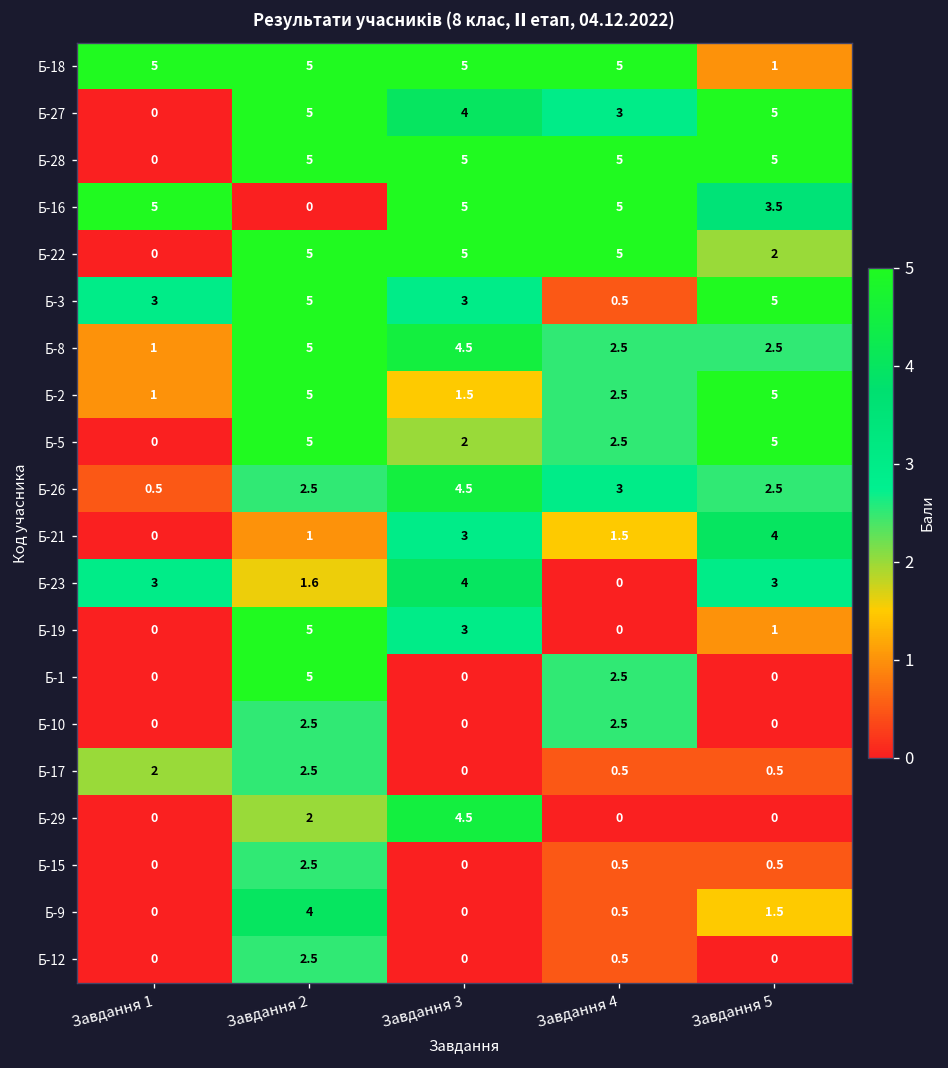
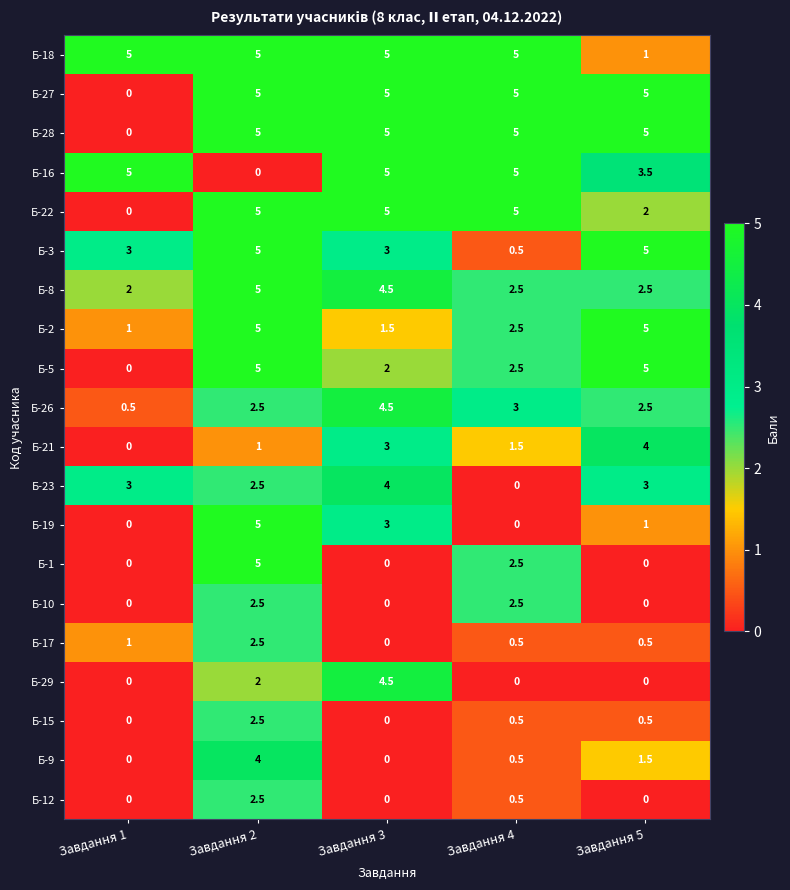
Б-27, Завдання 3: 4 -> 5
Б-27, Завдання 4: 3 -> 5
Б-8, Завдання 1: 1 -> 2
Б-23, Завдання 2: 1.6 -> 2.5
Б-17, Завдання 1: 2 -> 1
